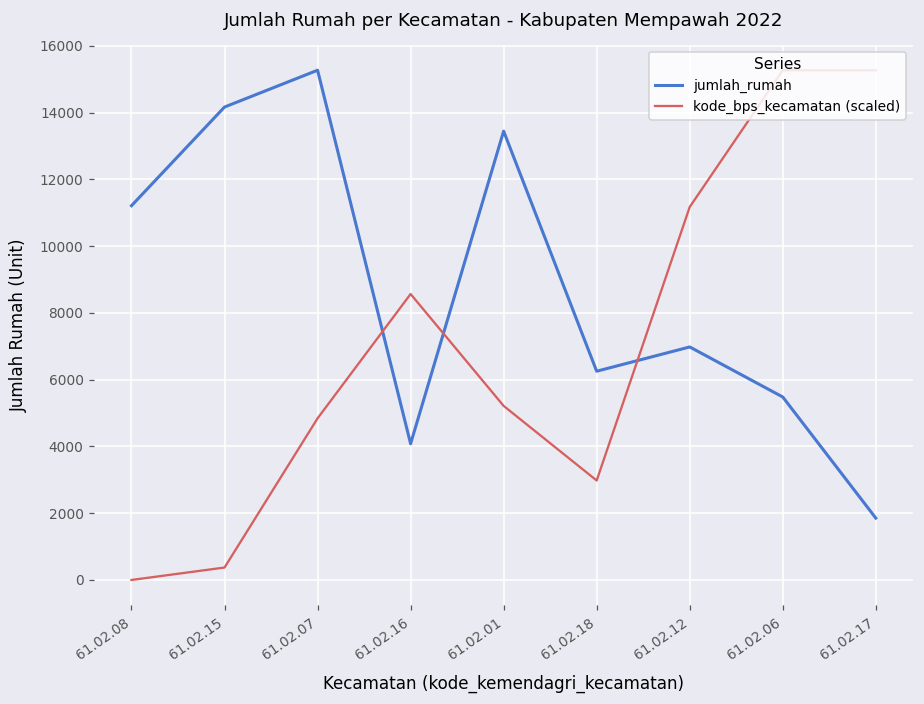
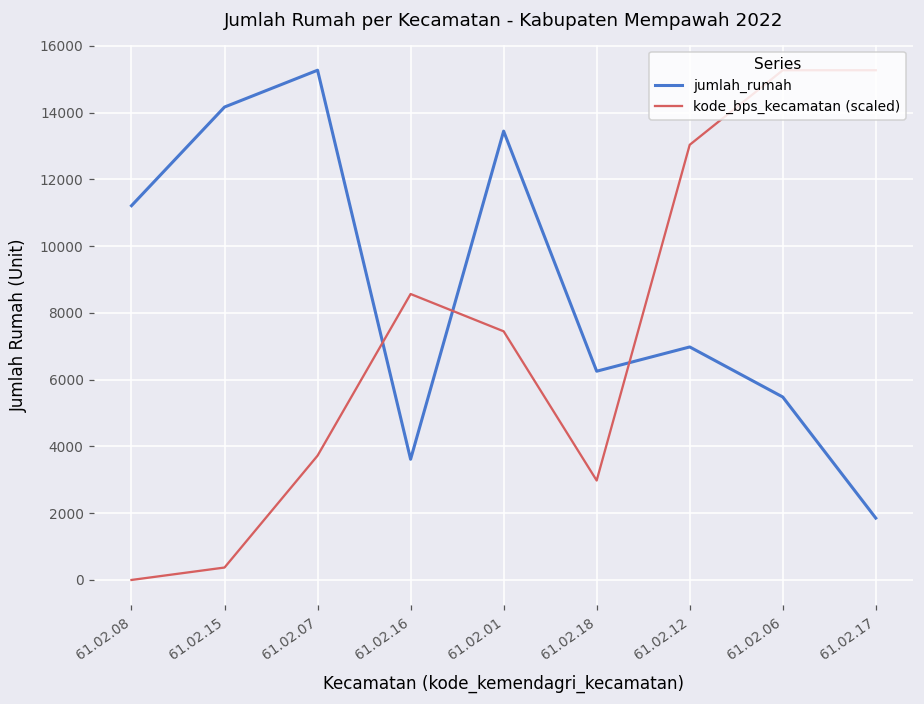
kode_bps_kecamatan (scaled), 61.02.07: 4800 -> 3700
jumlah_rumah, 61.02.16: 4100 -> 3600
kode_bps_kecamatan (scaled), 61.02.01: 5200 -> 7400
kode_bps_kecamatan (scaled), 61.02.12: 11200 -> 13000
